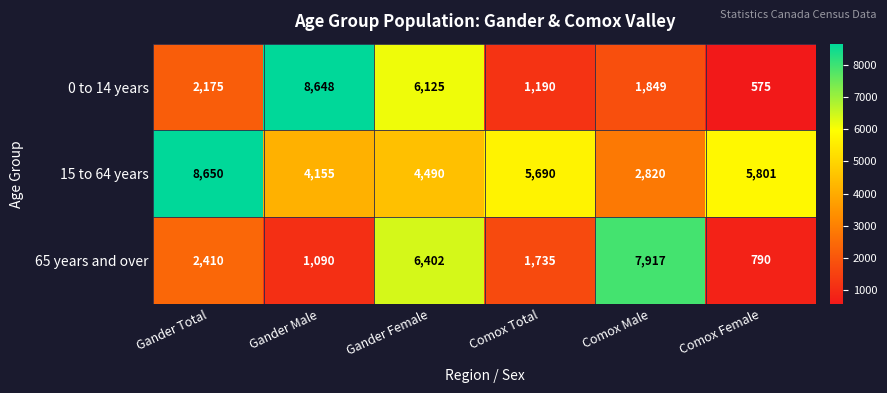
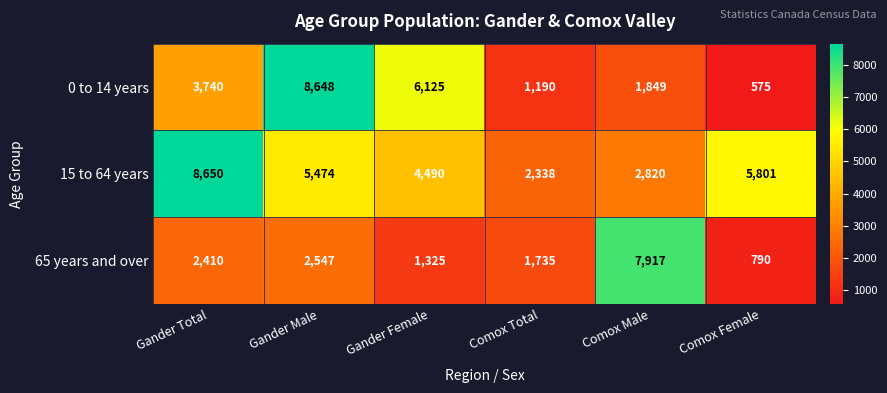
0 to 14 years, Gander Total: 2,175 -> 3,740
15 to 64 years, Gander Male: 4,155 -> 5,474
15 to 64 years, Comox Total: 5,690 -> 2,338
65 years and over, Gander Male: 1,090 -> 2,547
65 years and over, Gander Female: 6,402 -> 1,325
